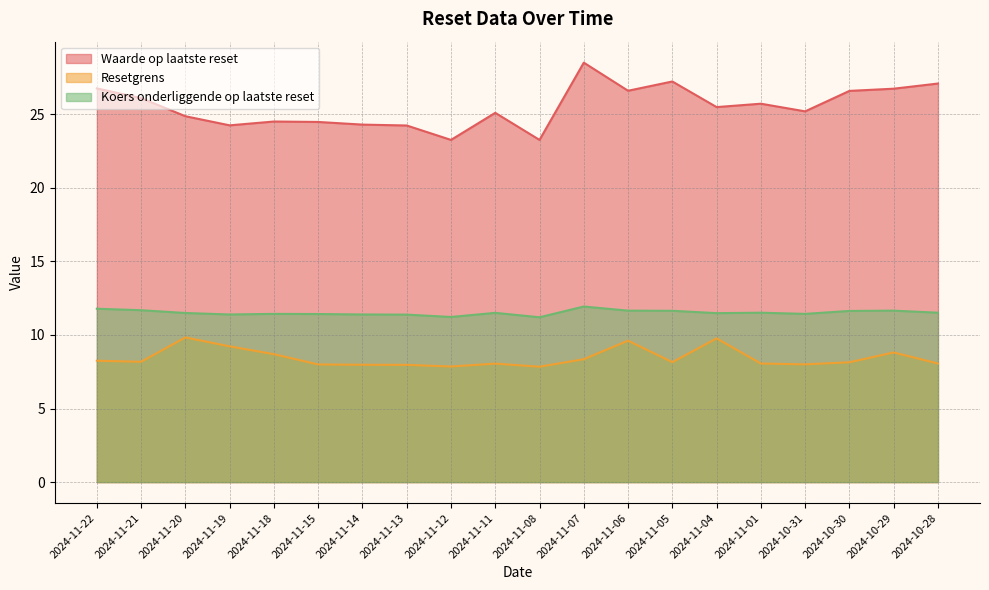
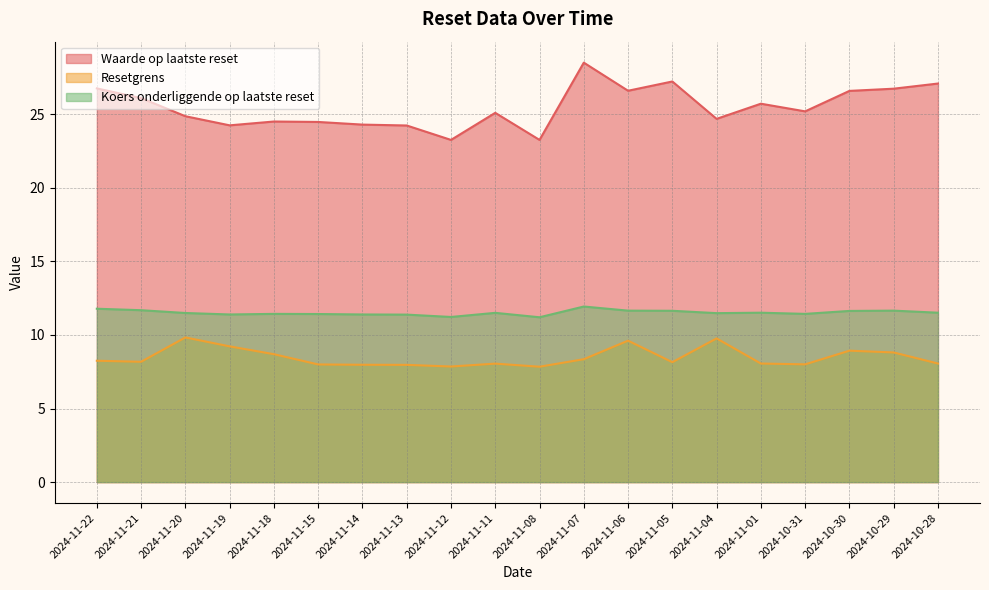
Waarde op laatste reset, 2024-11-04: 25.5 -> 24.7
Resetgrens, 2024-10-30: 8.1 -> 8.9
